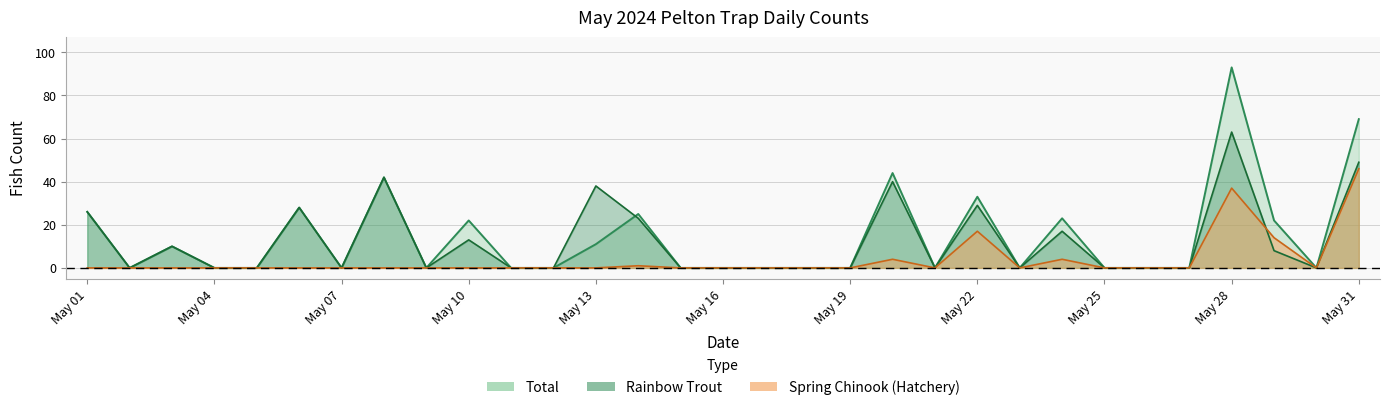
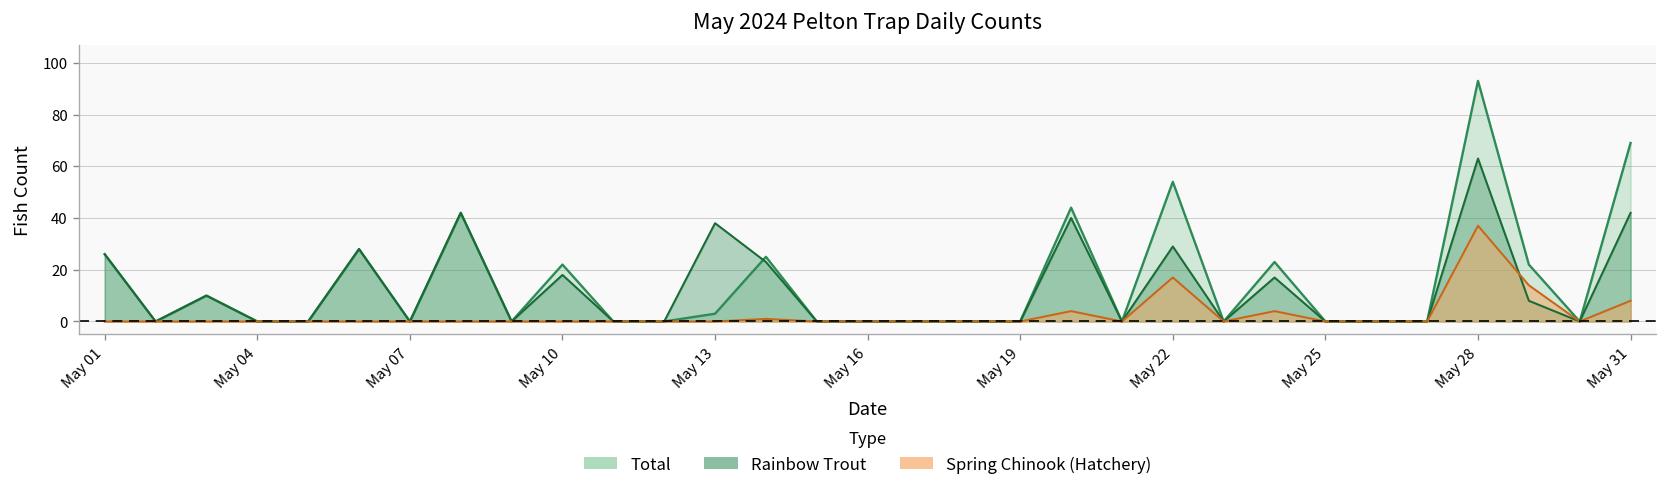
Rainbow Trout, May 10: 13 -> 18
Total, May 13: 11 -> 3
Total, May 22: 33 -> 54
Rainbow Trout, May 31: 49 -> 42
Spring Chinook (Hatchery), May 31: 46 -> 8
